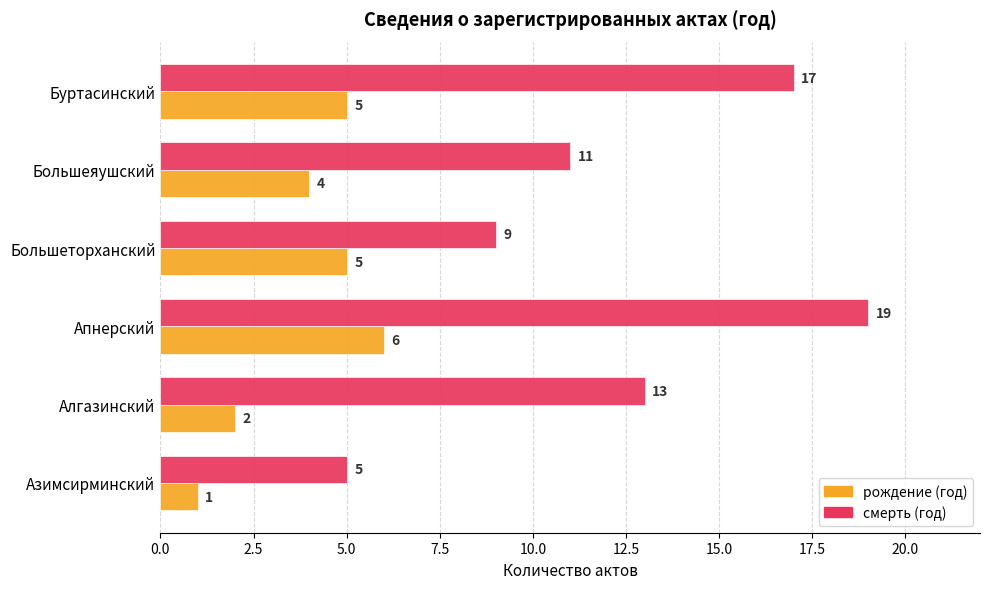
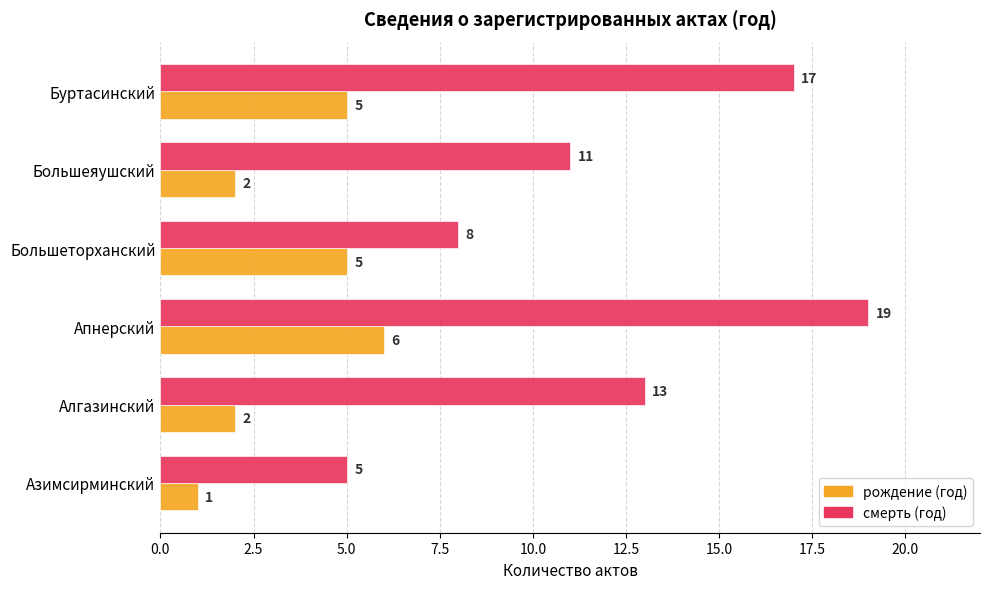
рождение (год), Большеяушский: 4 -> 2
смерть (год), Большеторханский: 9 -> 8
